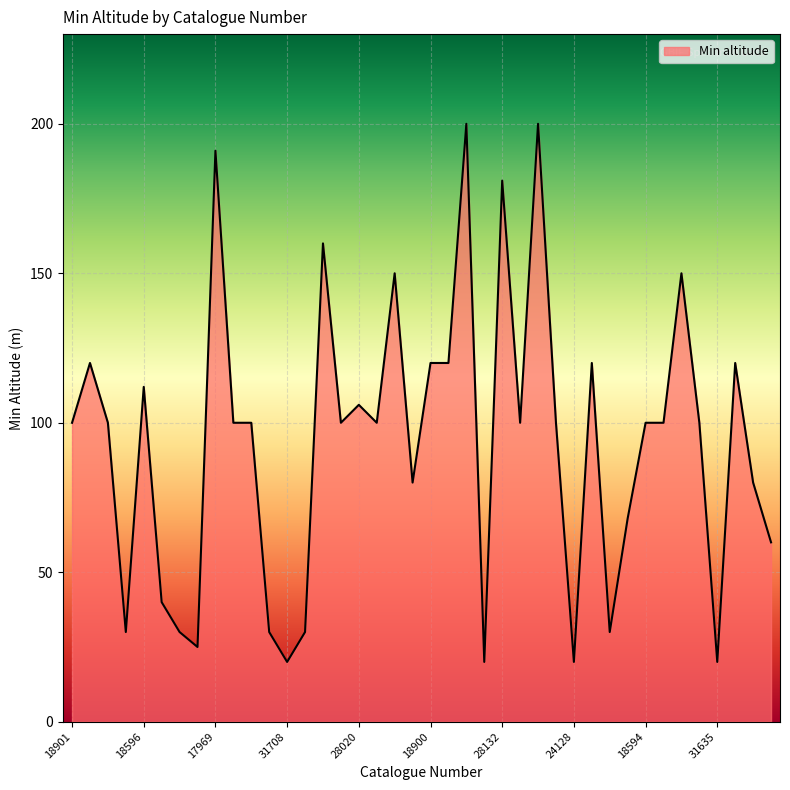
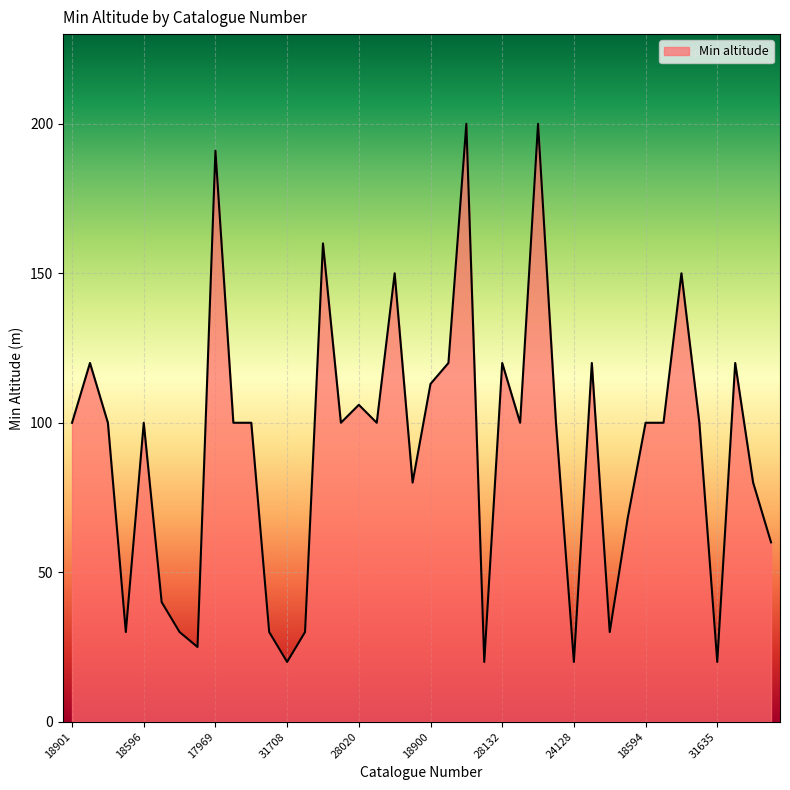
18596: 112 -> 100
18900: 120 -> 113
28132: 181 -> 120
